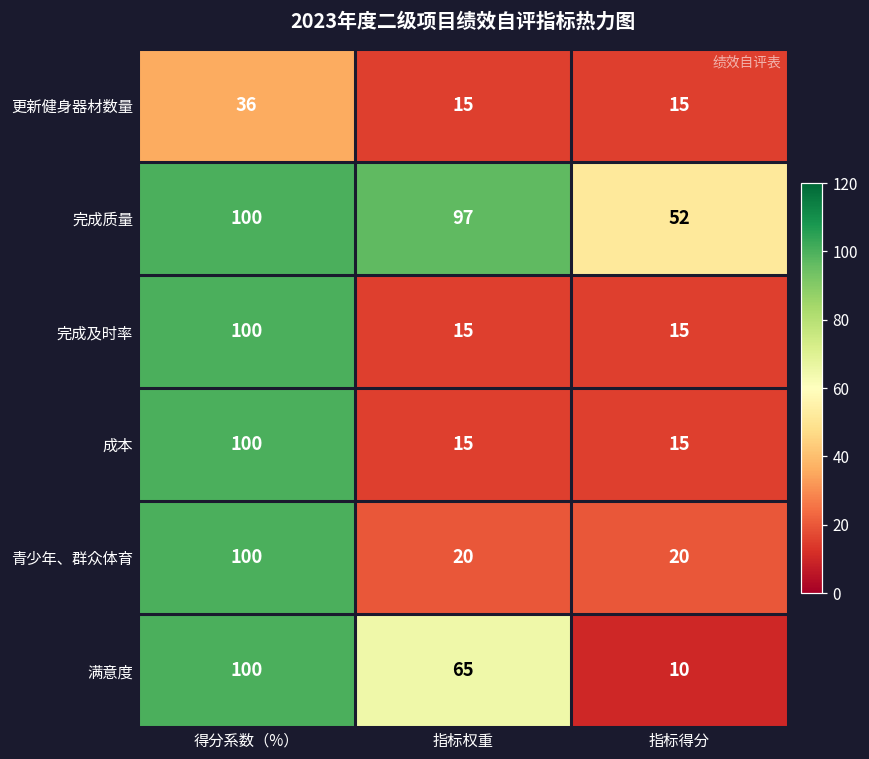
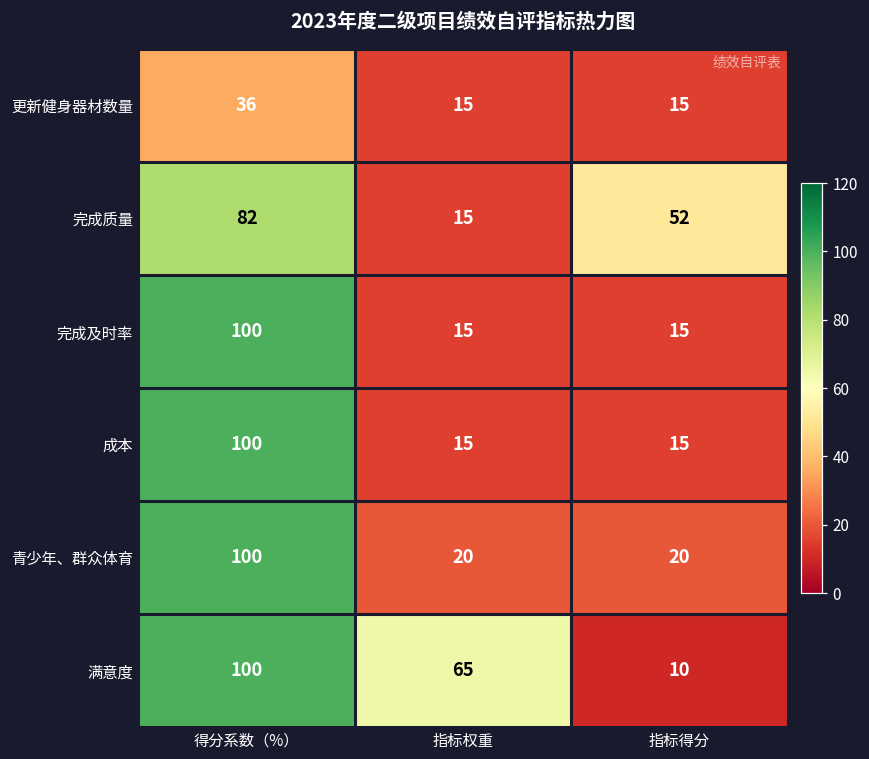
完成质量, 得分系数（%）: 100 -> 82
完成质量, 指标权重: 97 -> 15
